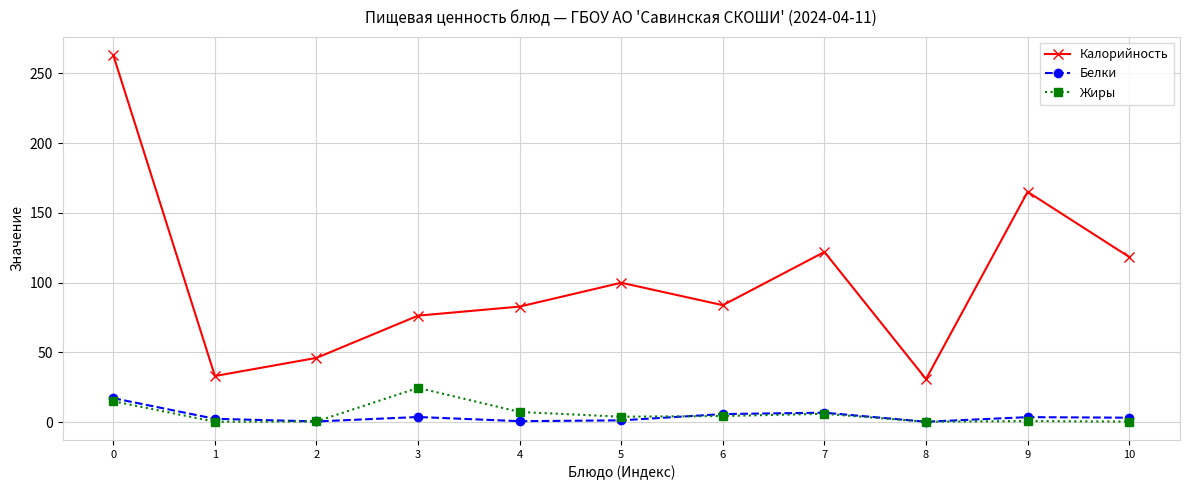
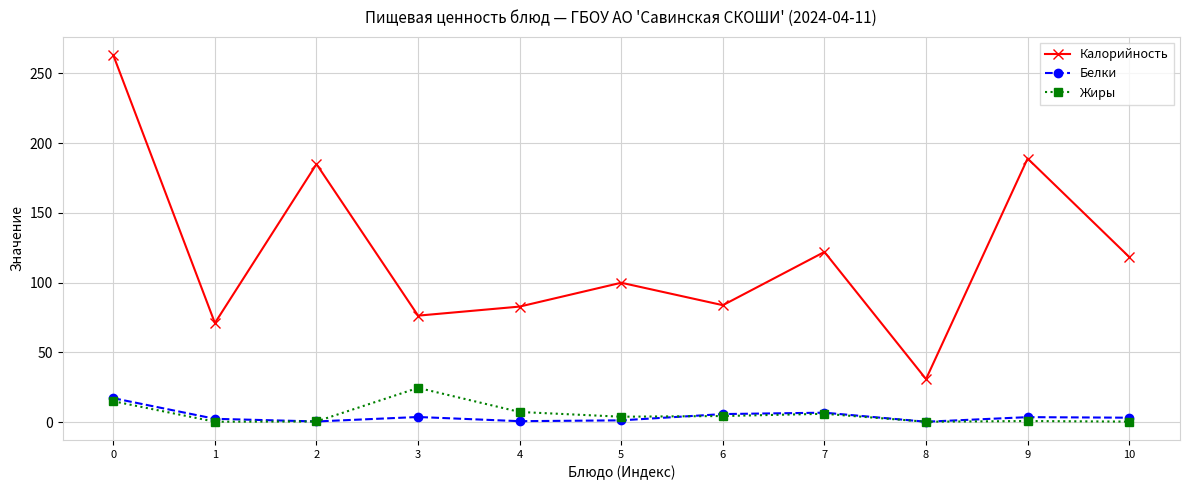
Калорийность, 1: 33 -> 71
Калорийность, 2: 46 -> 185
Калорийность, 9: 165 -> 189
